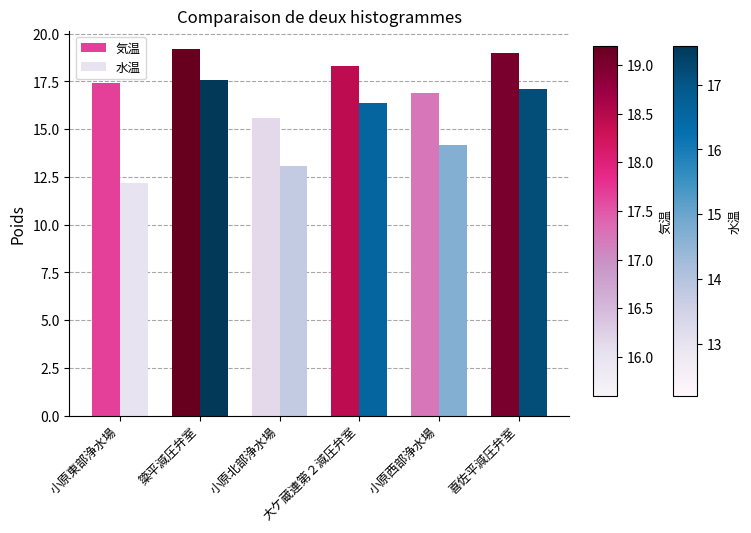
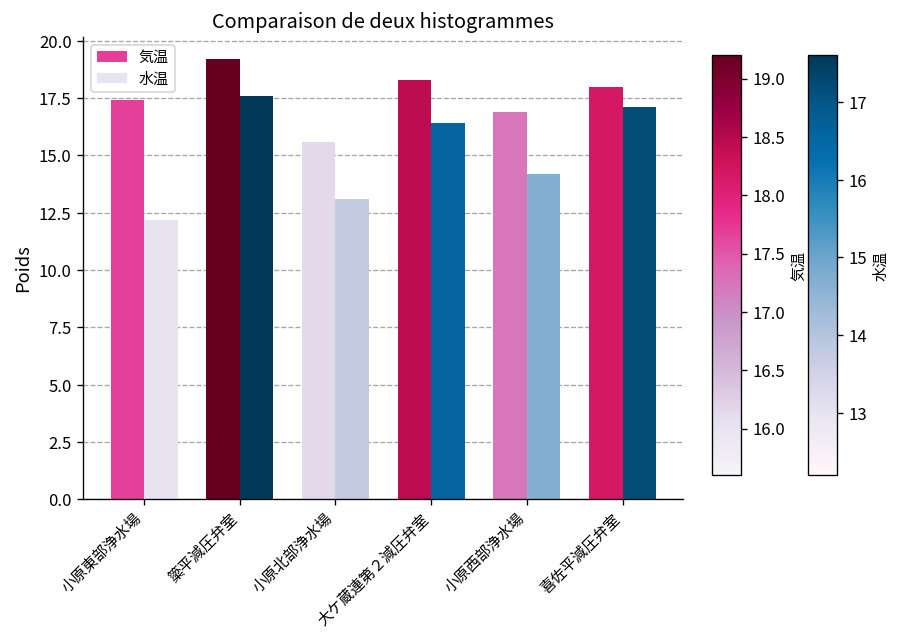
気温, 喜佐平減圧弁室: 19 -> 18
